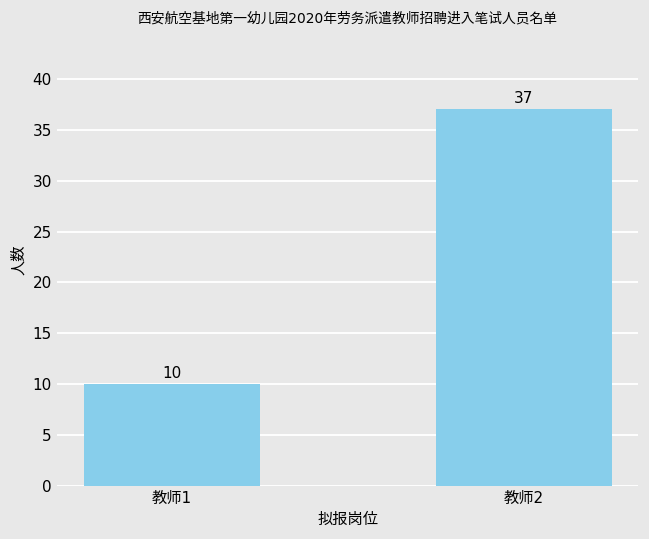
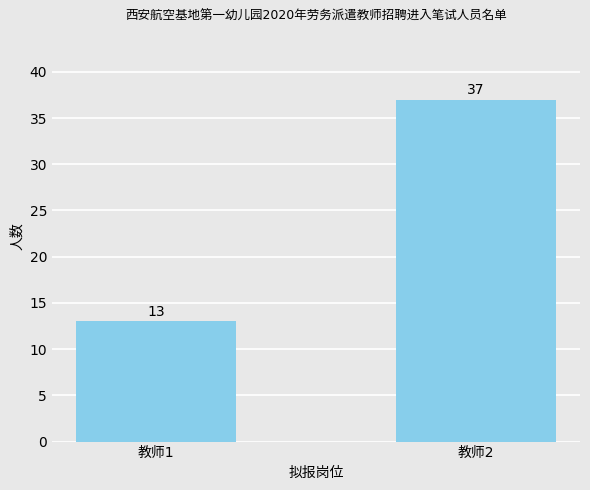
教师1: 10 -> 13
